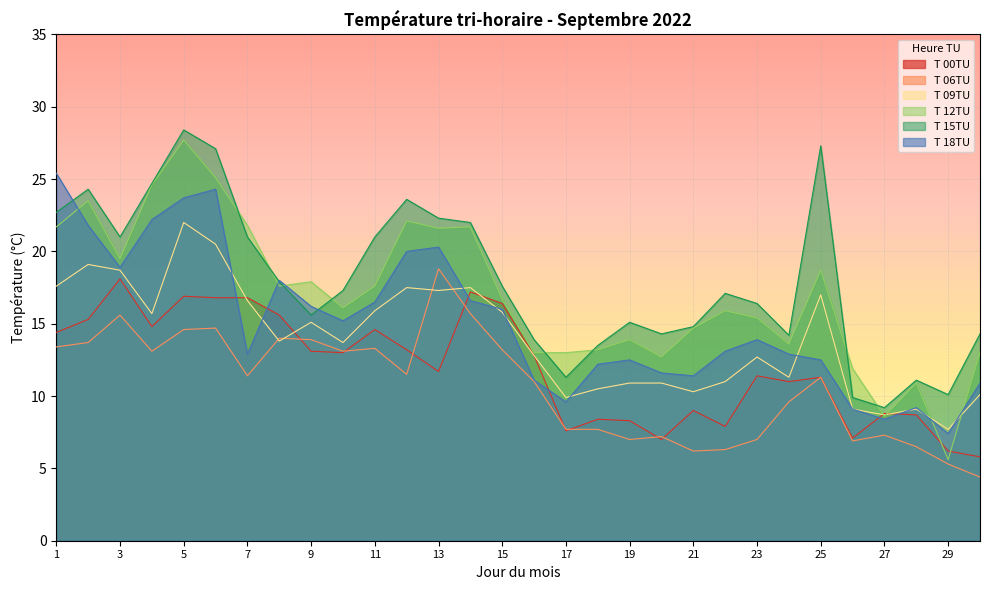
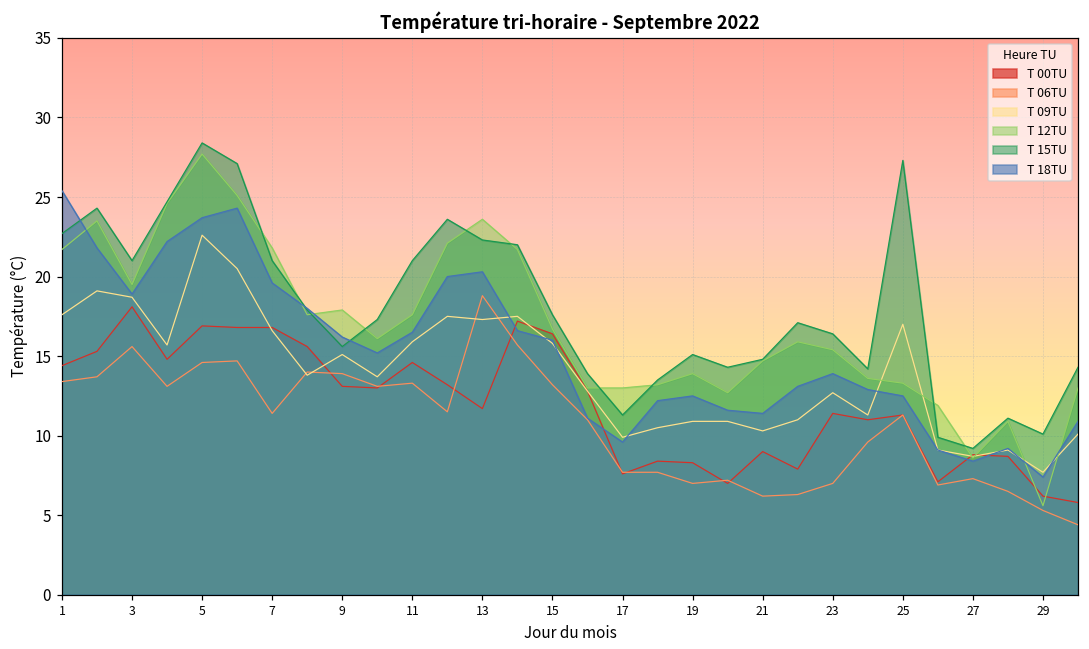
T 09TU, 5: 22.0 -> 22.6
T 18TU, 7: 12.9 -> 19.6
T 12TU, 13: 21.6 -> 23.6
T 12TU, 25: 18.7 -> 13.3
